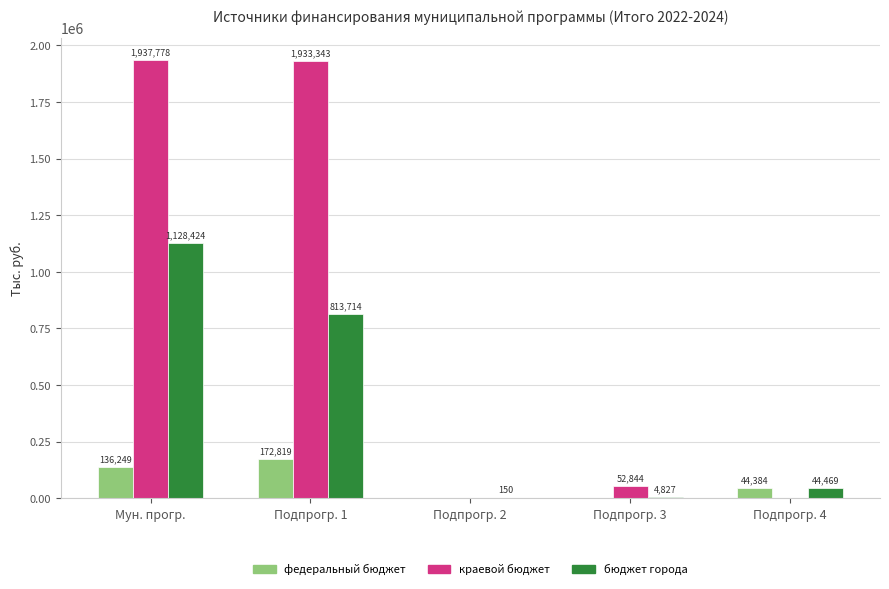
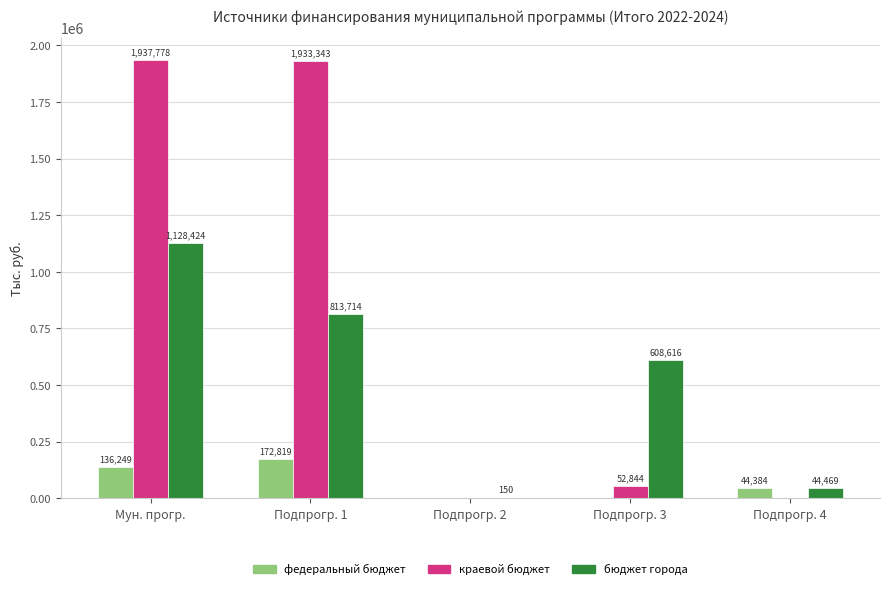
бюджет города, Подпрогр. 3: 4,827 -> 608,616
